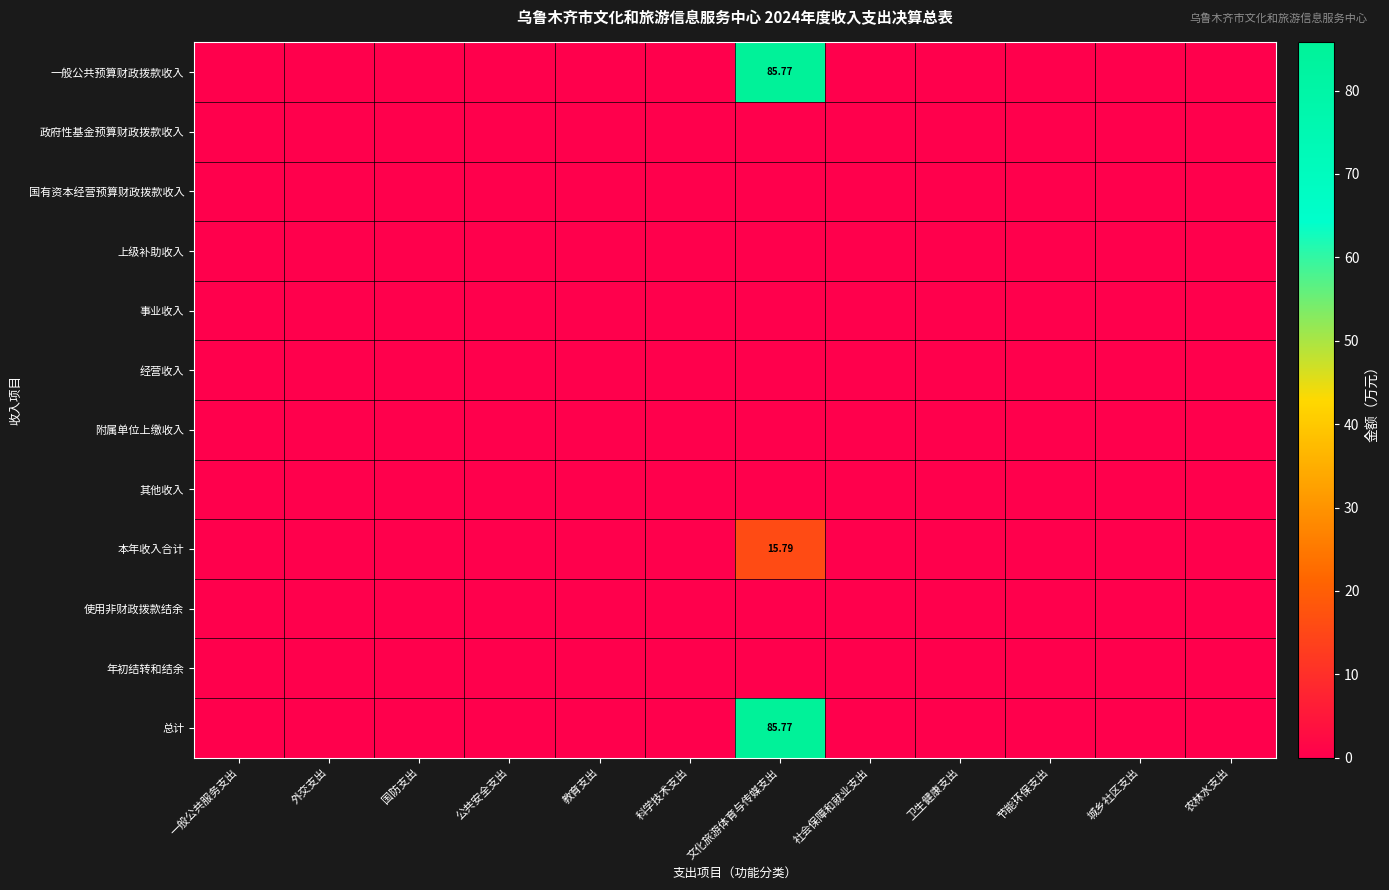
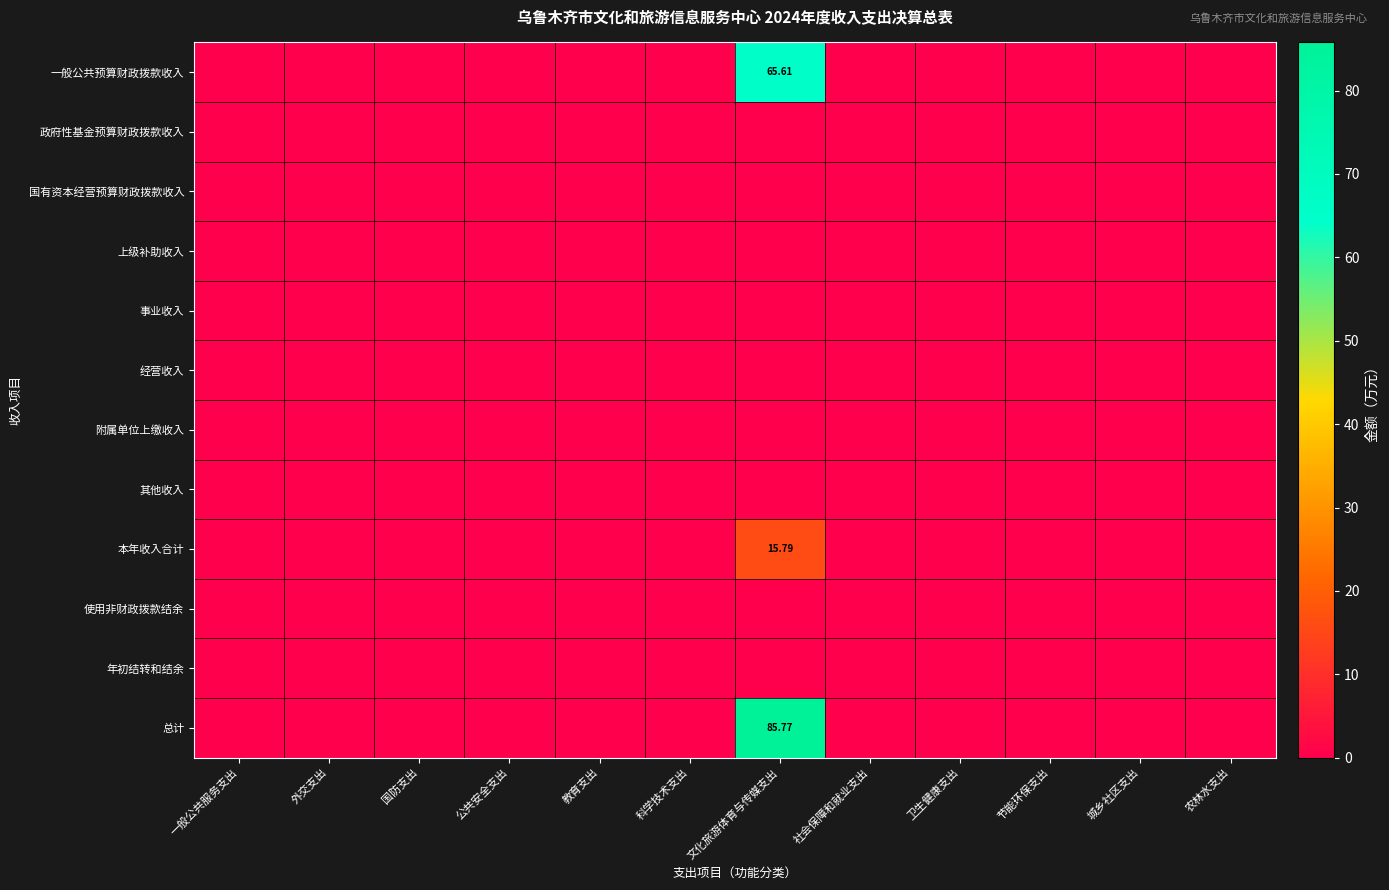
一般公共预算财政拨款收入, 文化旅游体育与传媒支出: 85.77 -> 65.61
